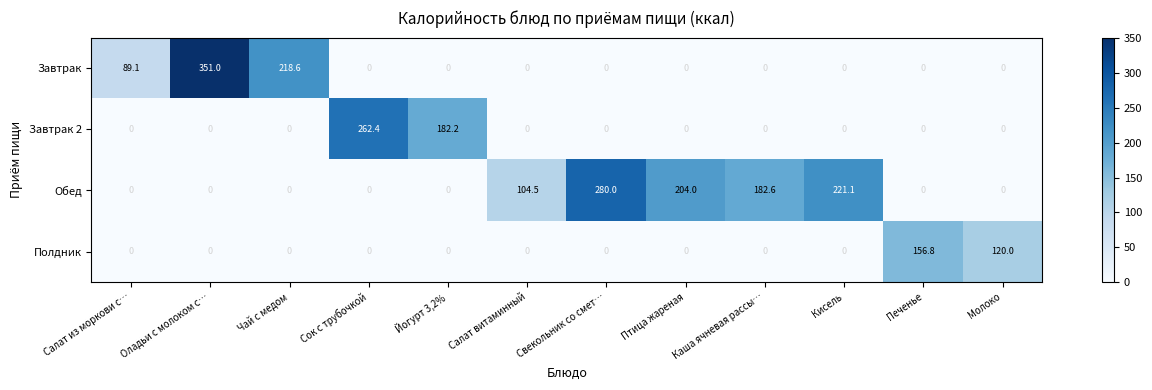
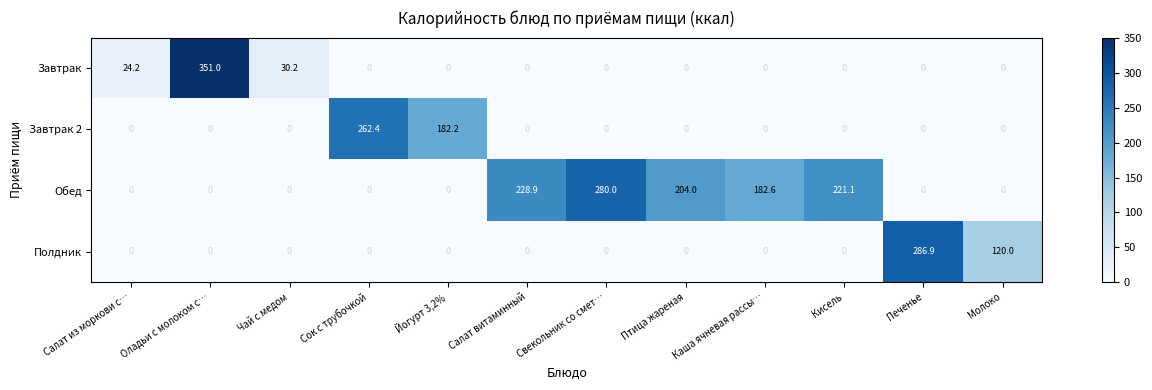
Завтрак, Салат из моркови с…: 89.1 -> 24.2
Завтрак, Чай с медом: 218.6 -> 30.2
Обед, Салат витаминный: 104.5 -> 228.9
Полдник, Печенье: 156.8 -> 286.9
